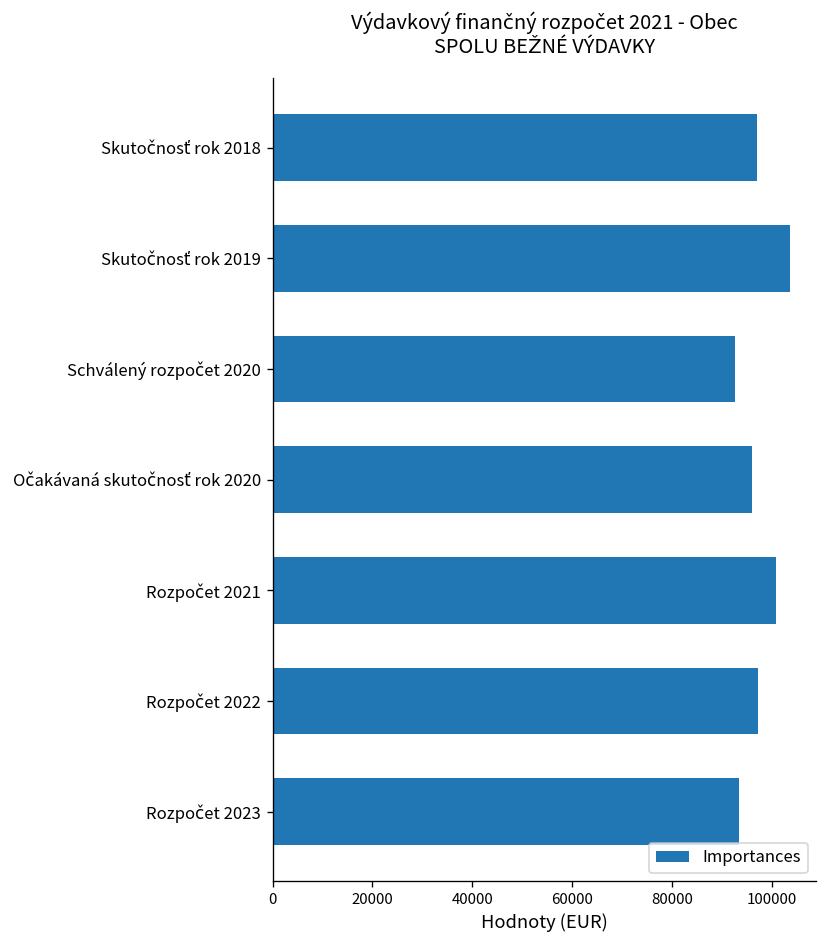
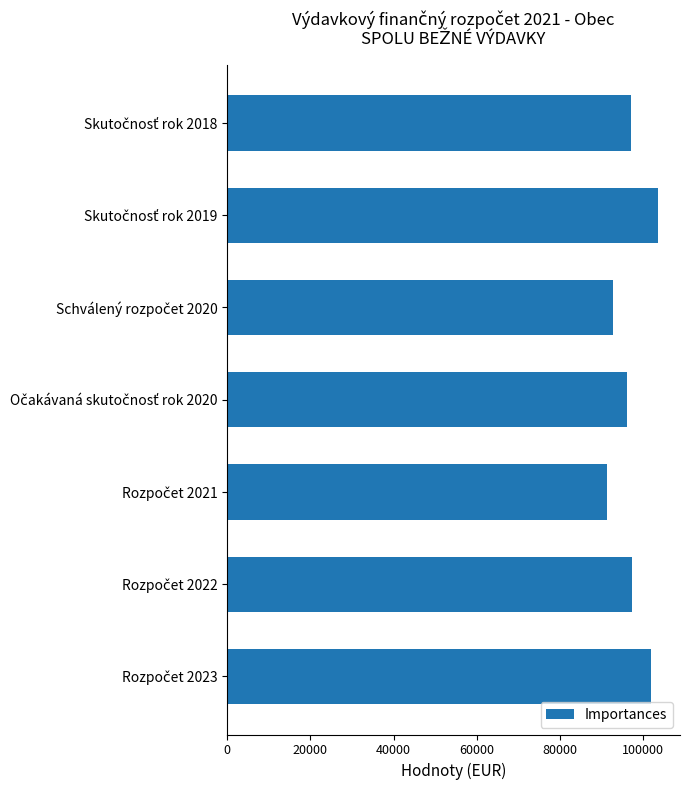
Rozpočet 2021: 101000 -> 91000
Rozpočet 2023: 94000 -> 102000
